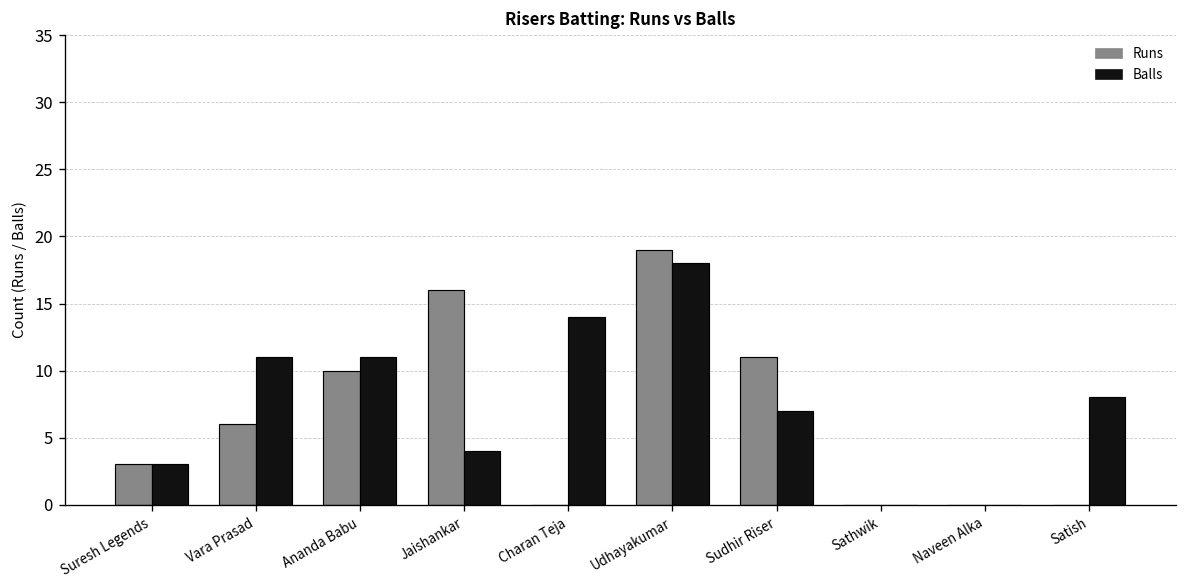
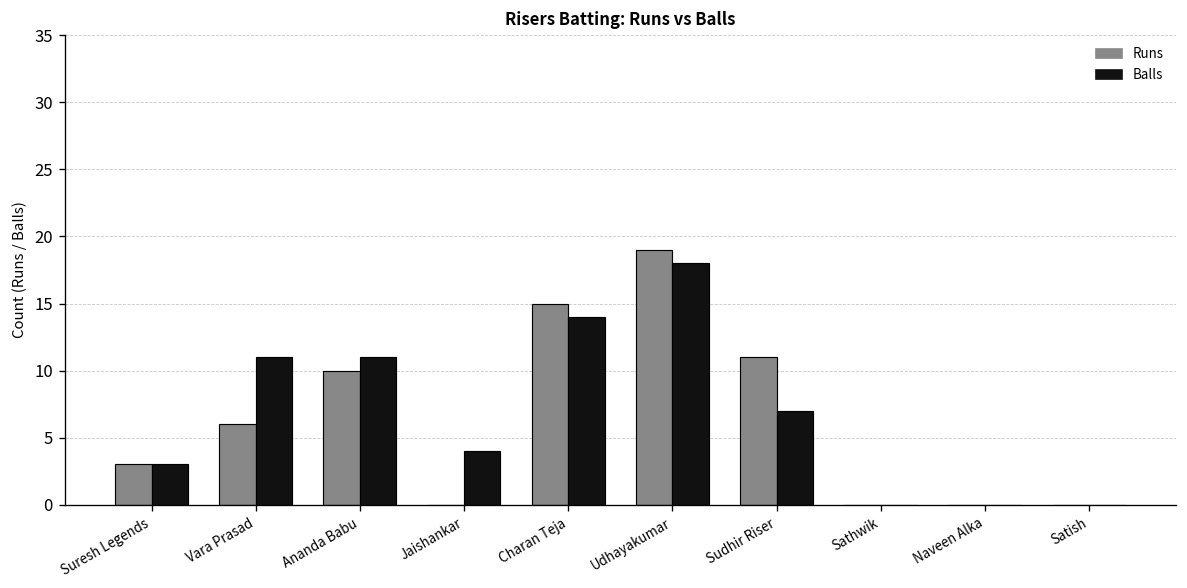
Runs, Jaishankar: 16 -> 0
Runs, Charan Teja: 0 -> 15
Balls, Satish: 8 -> 0
